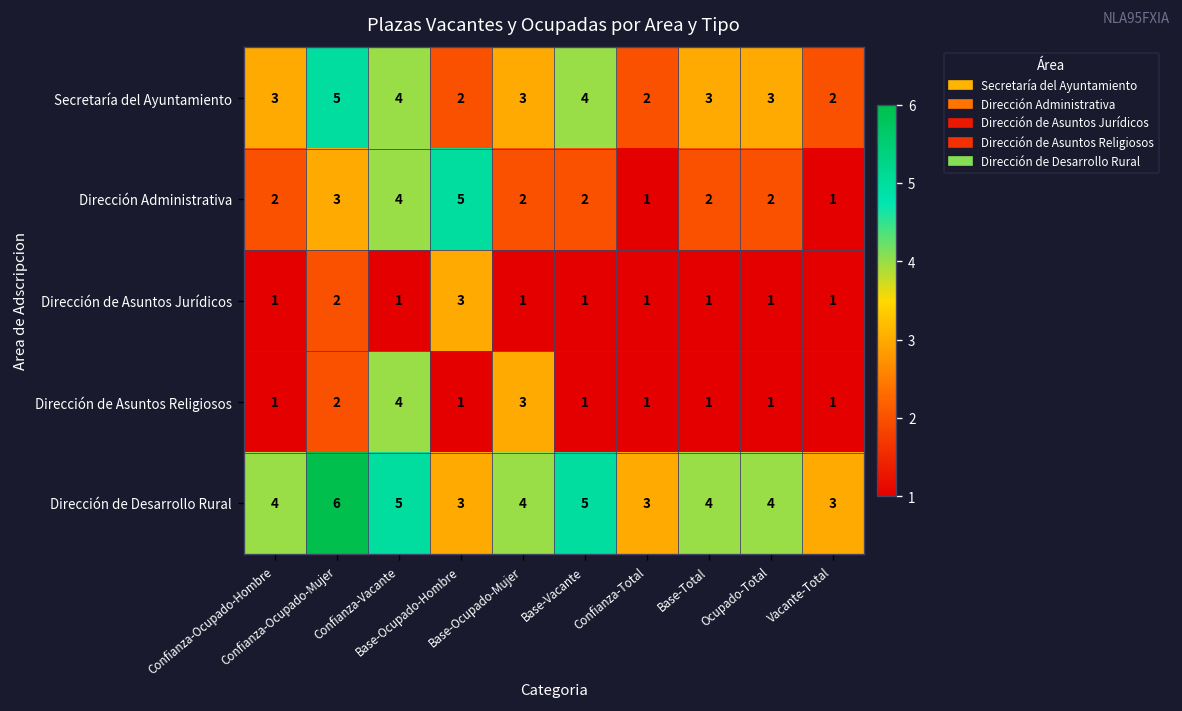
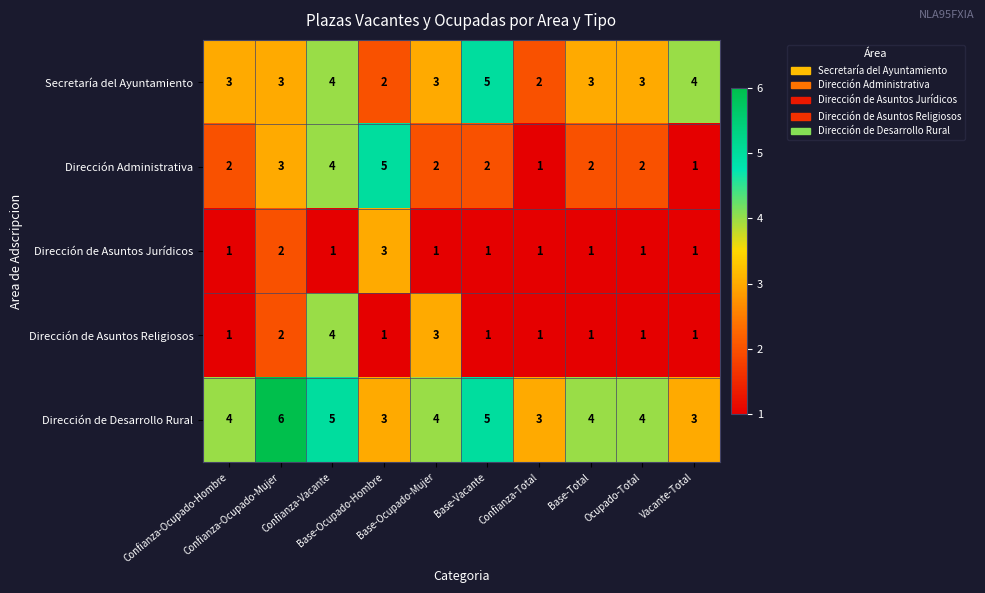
Secretaría del Ayuntamiento, Confianza-Ocupado-Mujer: 5 -> 3
Secretaría del Ayuntamiento, Base-Vacante: 4 -> 5
Secretaría del Ayuntamiento, Vacante-Total: 2 -> 4
